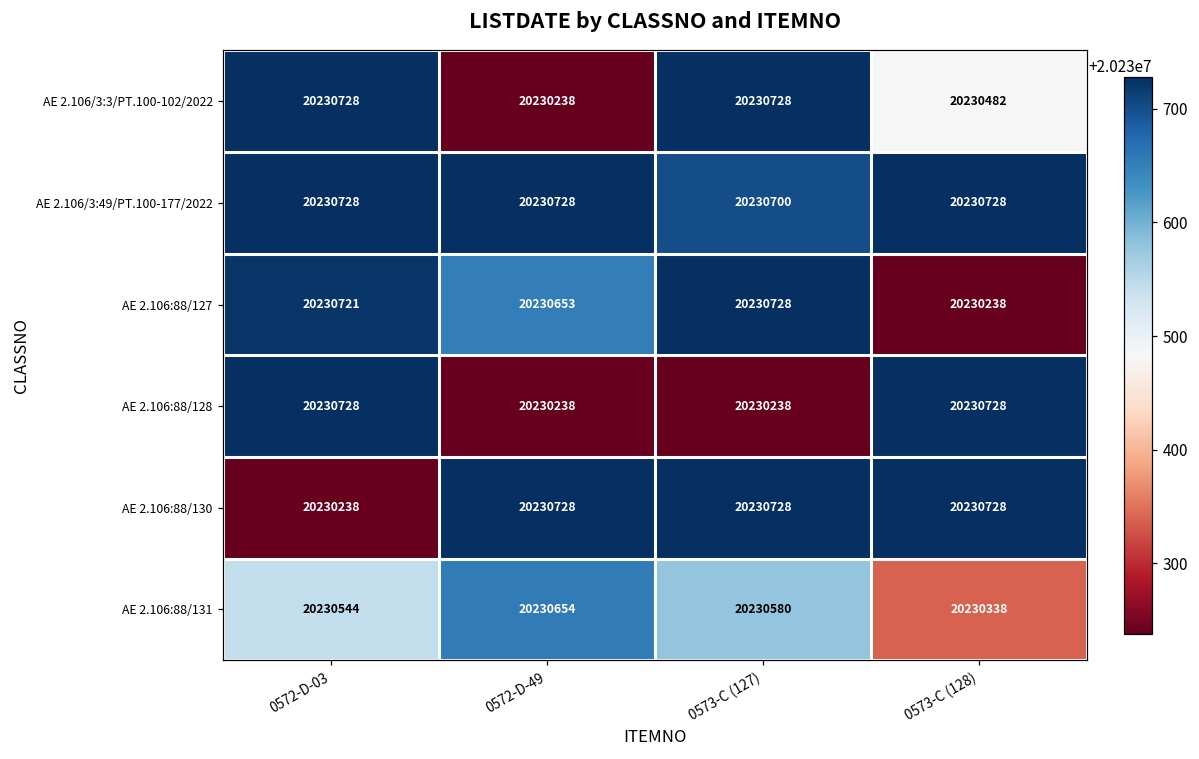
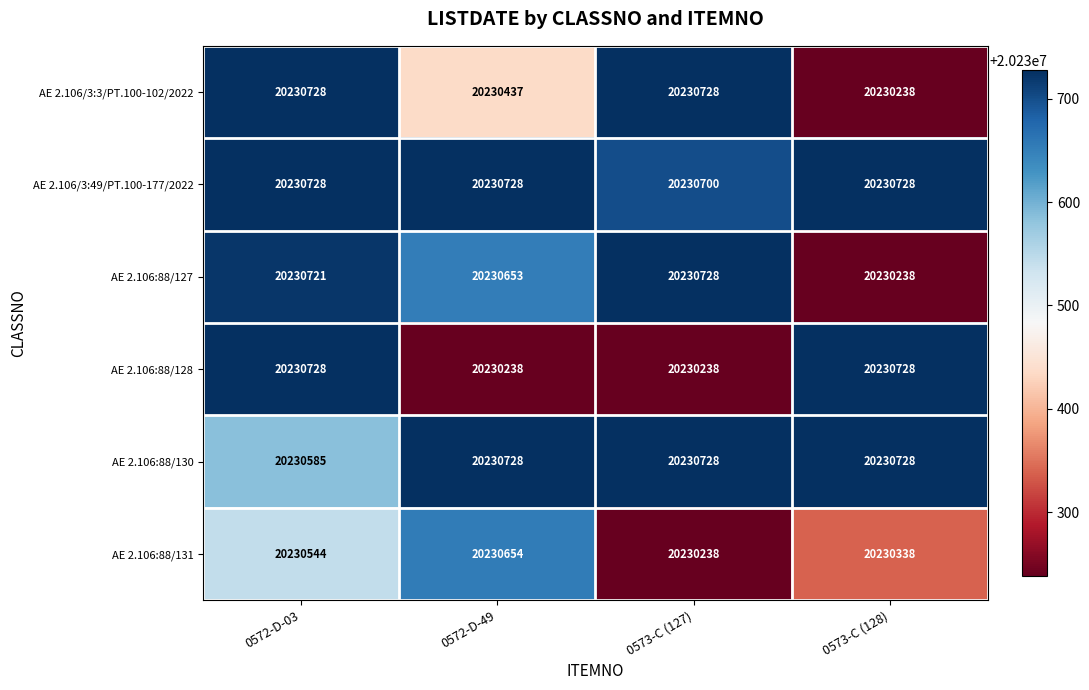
AE 2.106/3:3/PT.100-102/2022, 0572-D-49: 20230238 -> 20230437
AE 2.106/3:3/PT.100-102/2022, 0573-C (128): 20230482 -> 20230238
AE 2.106:88/130, 0572-D-03: 20230238 -> 20230585
AE 2.106:88/131, 0573-C (127): 20230580 -> 20230238
